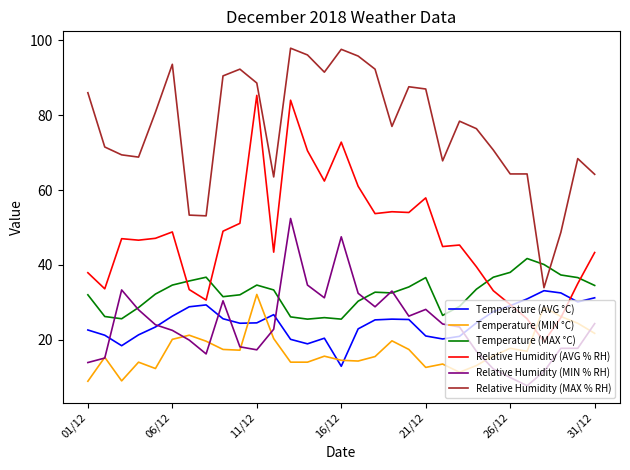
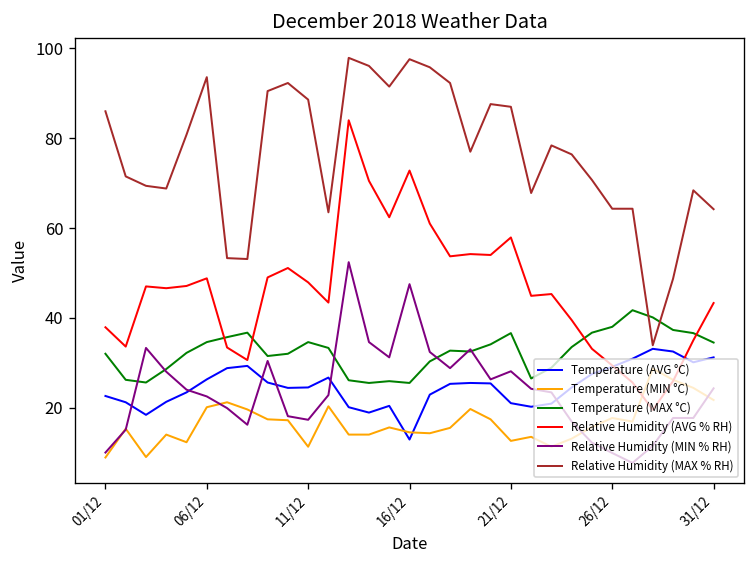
Relative Humidity (MIN % RH), 01/12: 14 -> 10
Temperature (MIN °C), 11/12: 32 -> 11
Relative Humidity (AVG % RH), 11/12: 85 -> 48
